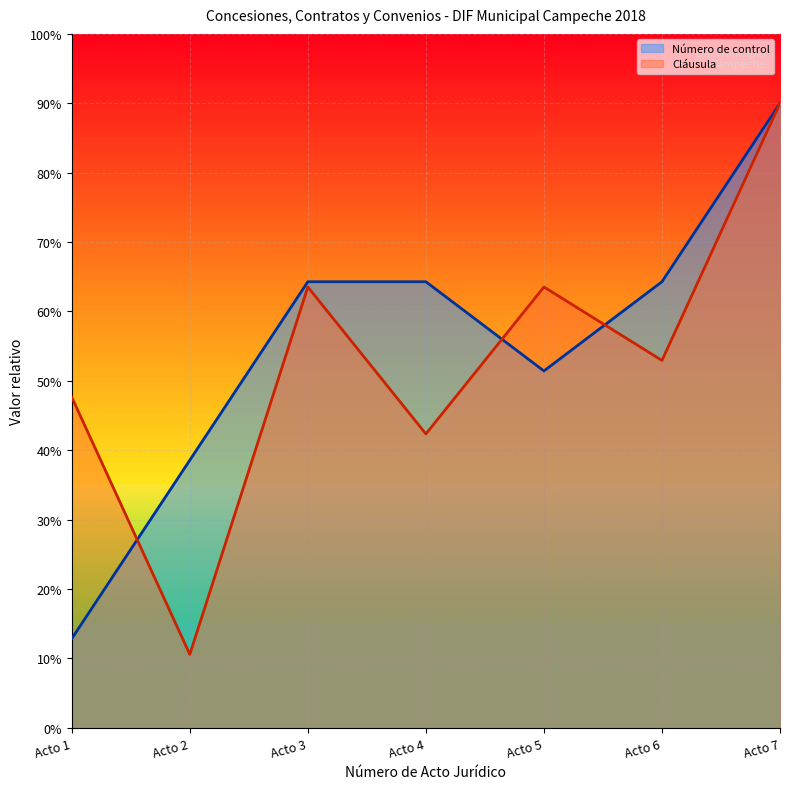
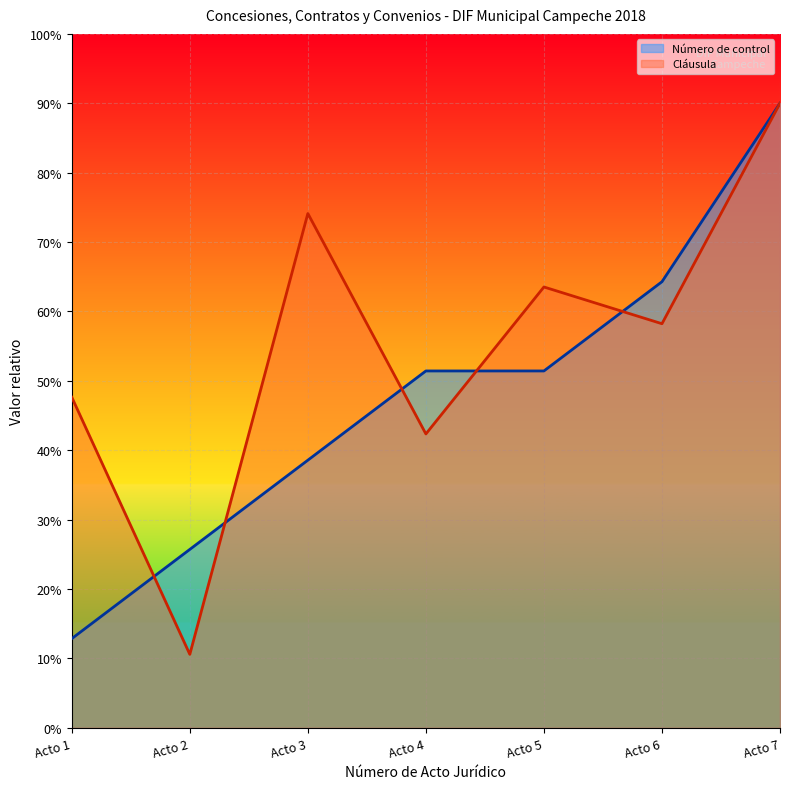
Número de control, Acto 2: 39% -> 26%
Número de control, Acto 3: 64% -> 39%
Cláusula, Acto 3: 64% -> 74%
Número de control, Acto 4: 64% -> 51%
Cláusula, Acto 6: 53% -> 58%
